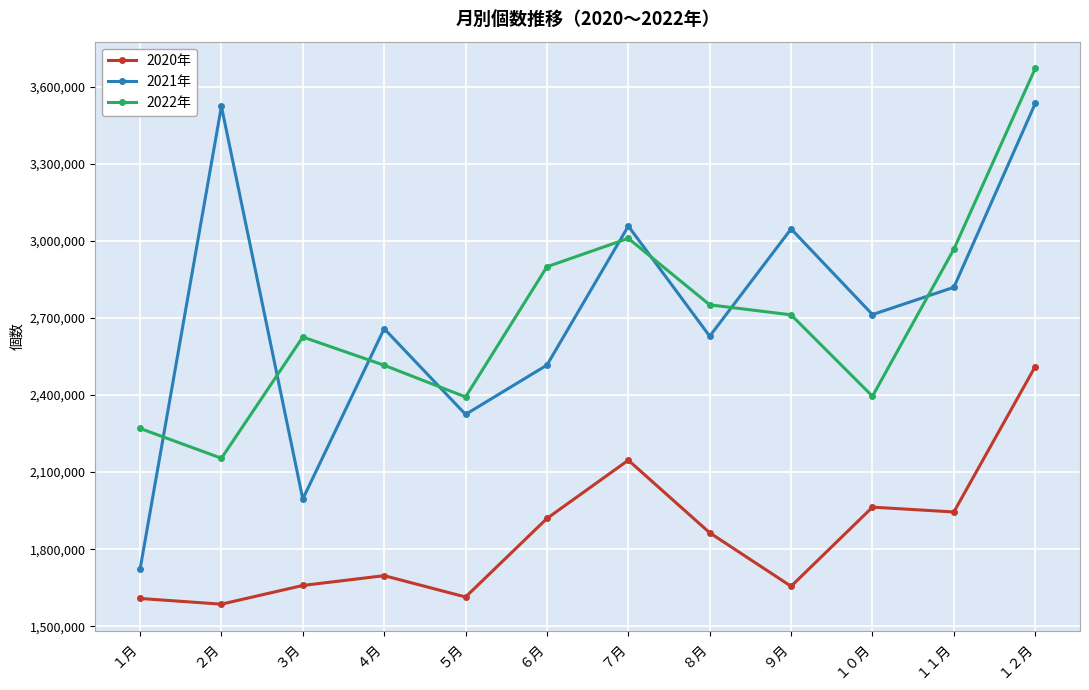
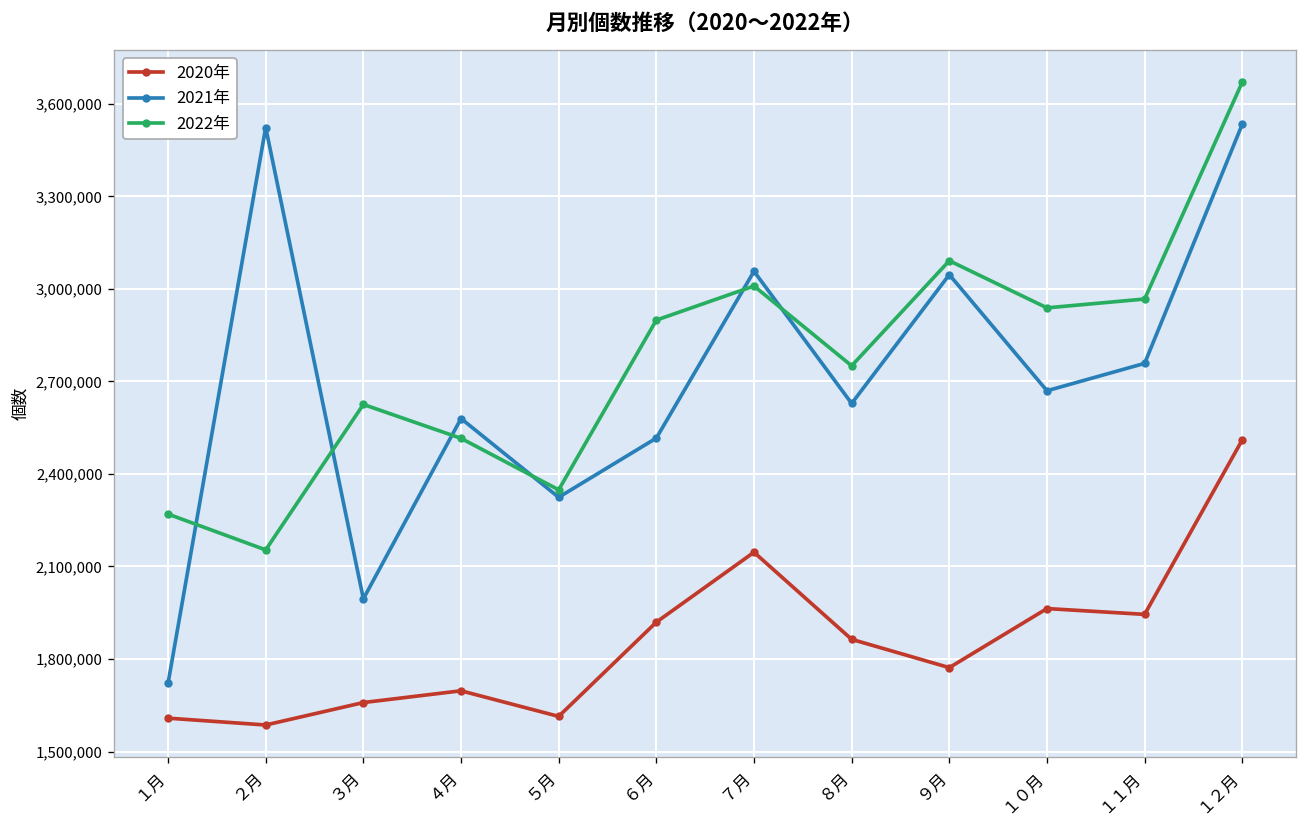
2021年, ４月: 2,660,000 -> 2,580,000
2022年, ５月: 2,390,000 -> 2,350,000
2020年, ９月: 1,660,000 -> 1,770,000
2022年, ９月: 2,710,000 -> 3,090,000
2021年, １０月: 2,710,000 -> 2,670,000
2022年, １０月: 2,400,000 -> 2,940,000
2021年, １１月: 2,820,000 -> 2,760,000
